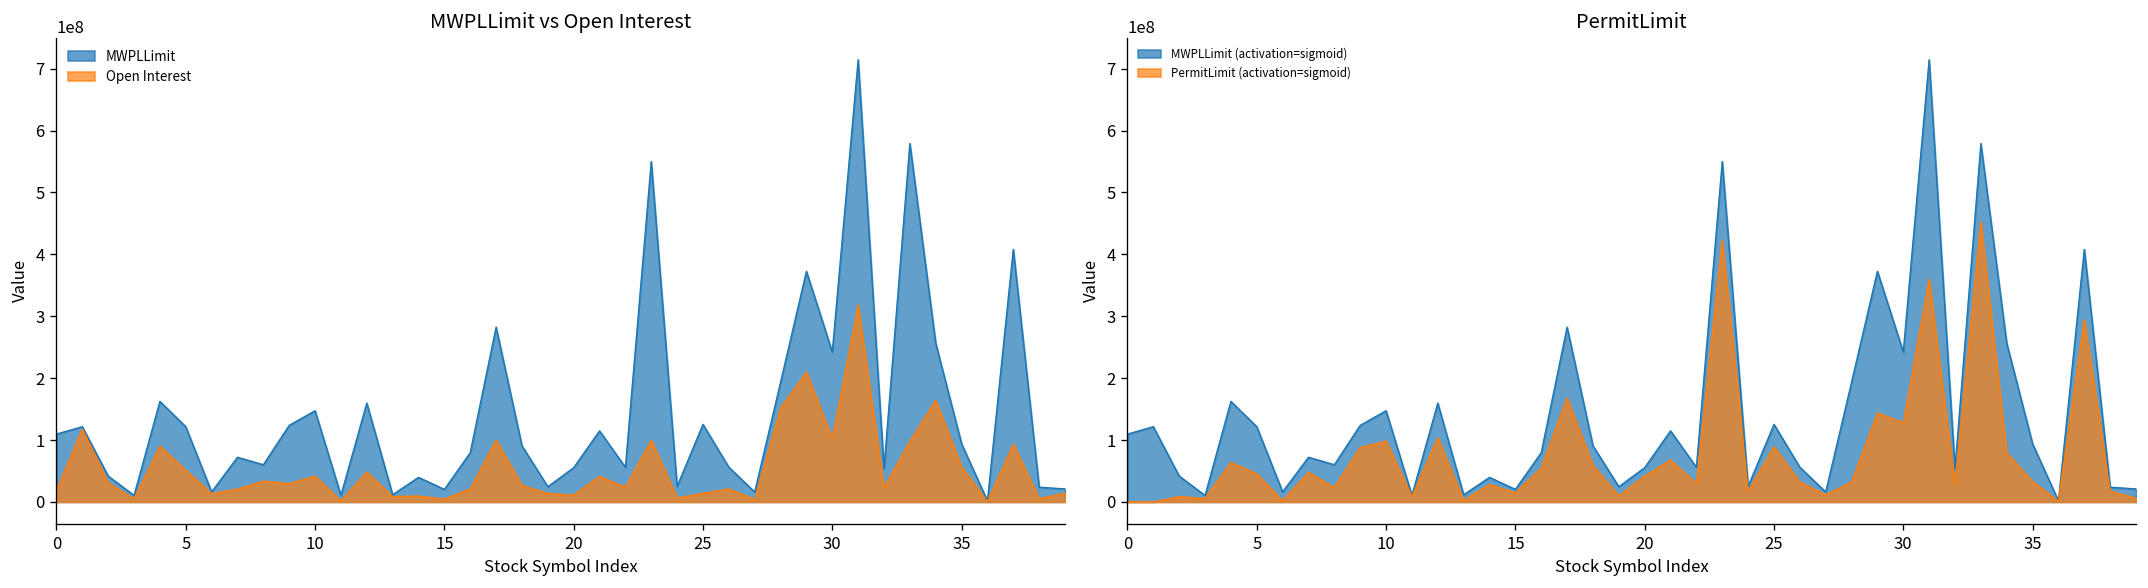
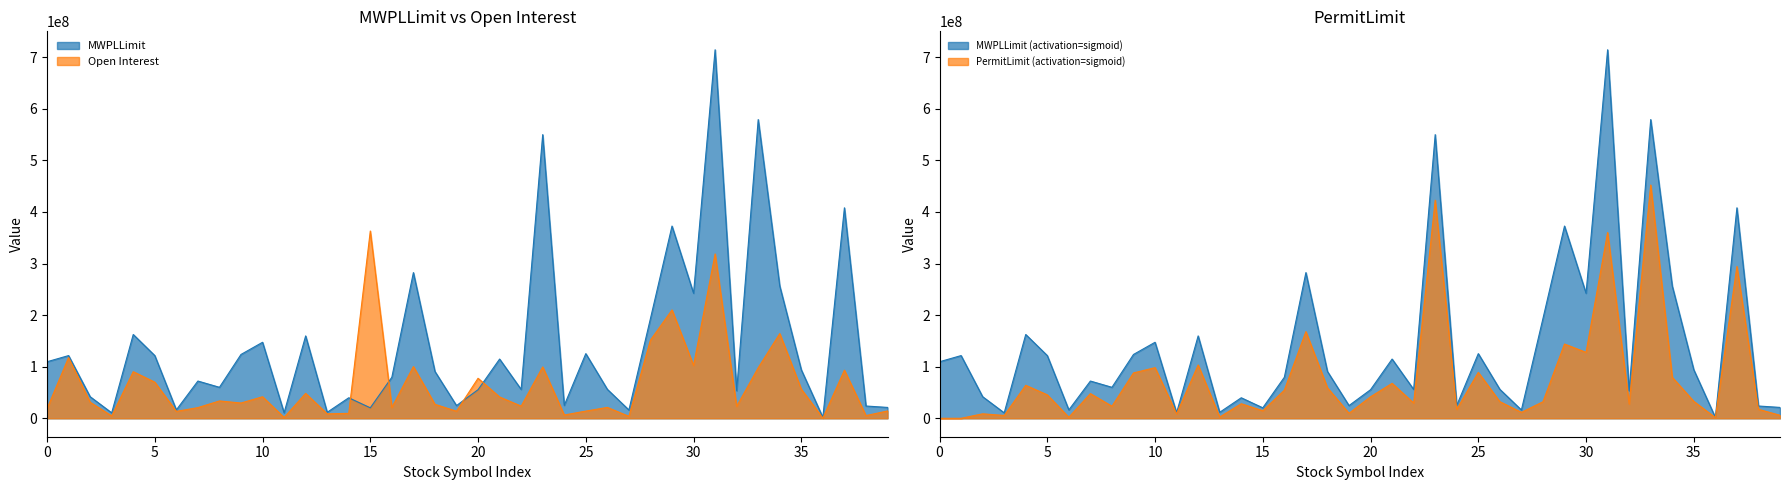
MWPLLimit vs Open Interest, Open Interest, 5: 50000000 -> 70000000
MWPLLimit vs Open Interest, Open Interest, 15: 0 -> 360000000
MWPLLimit vs Open Interest, Open Interest, 20: 10000000 -> 80000000
